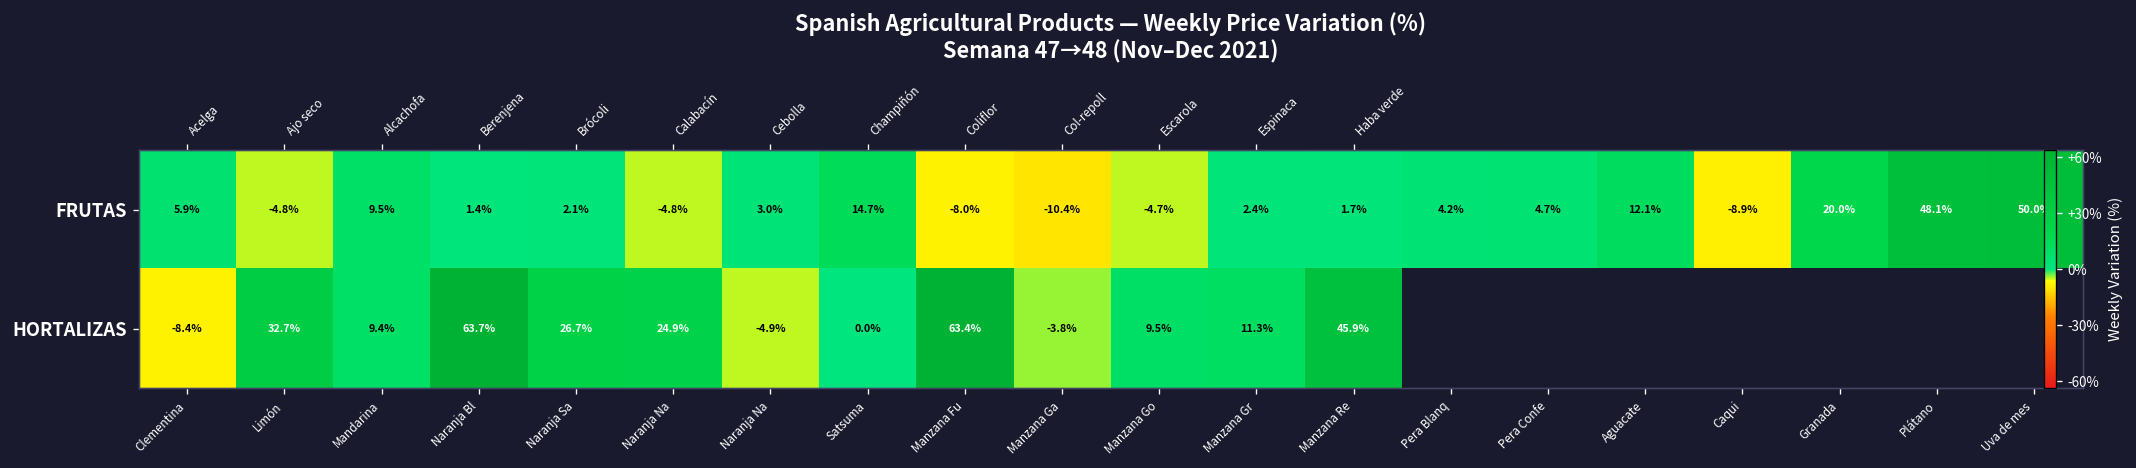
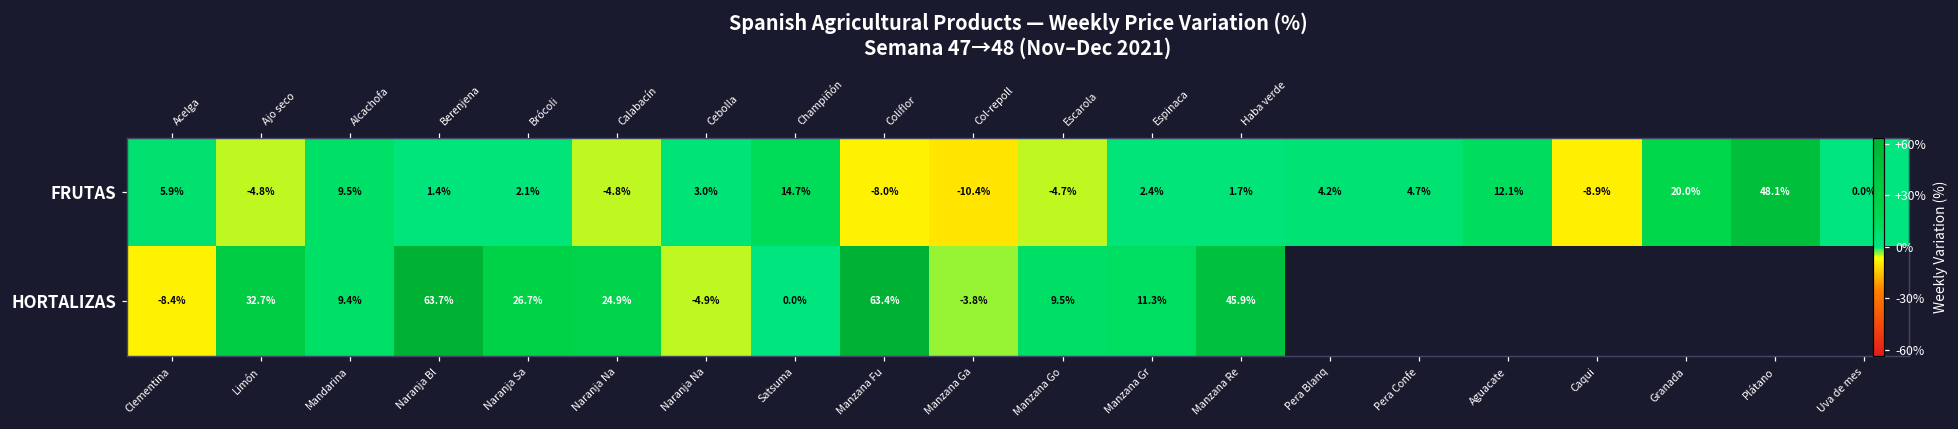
FRUTAS, Uva de mes: 50.0% -> 0.0%
